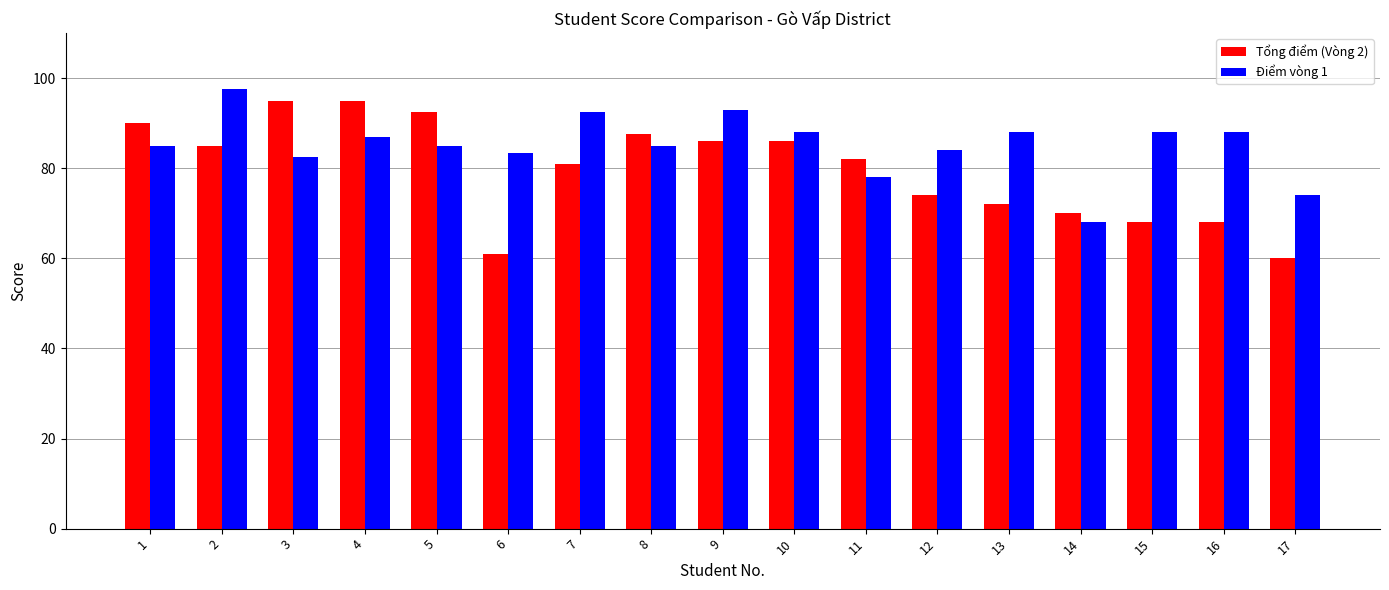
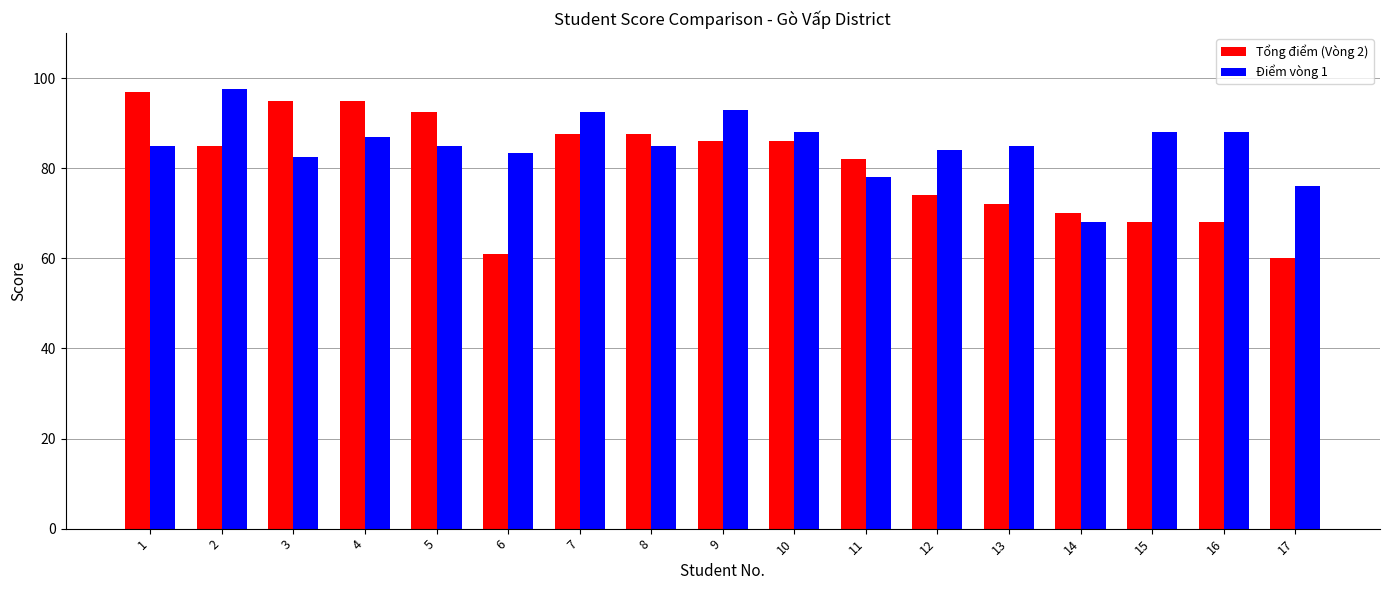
Tổng điểm (Vòng 2), 1: 90 -> 97
Tổng điểm (Vòng 2), 7: 81 -> 88
Điểm vòng 1, 13: 88 -> 85
Điểm vòng 1, 17: 74 -> 76
